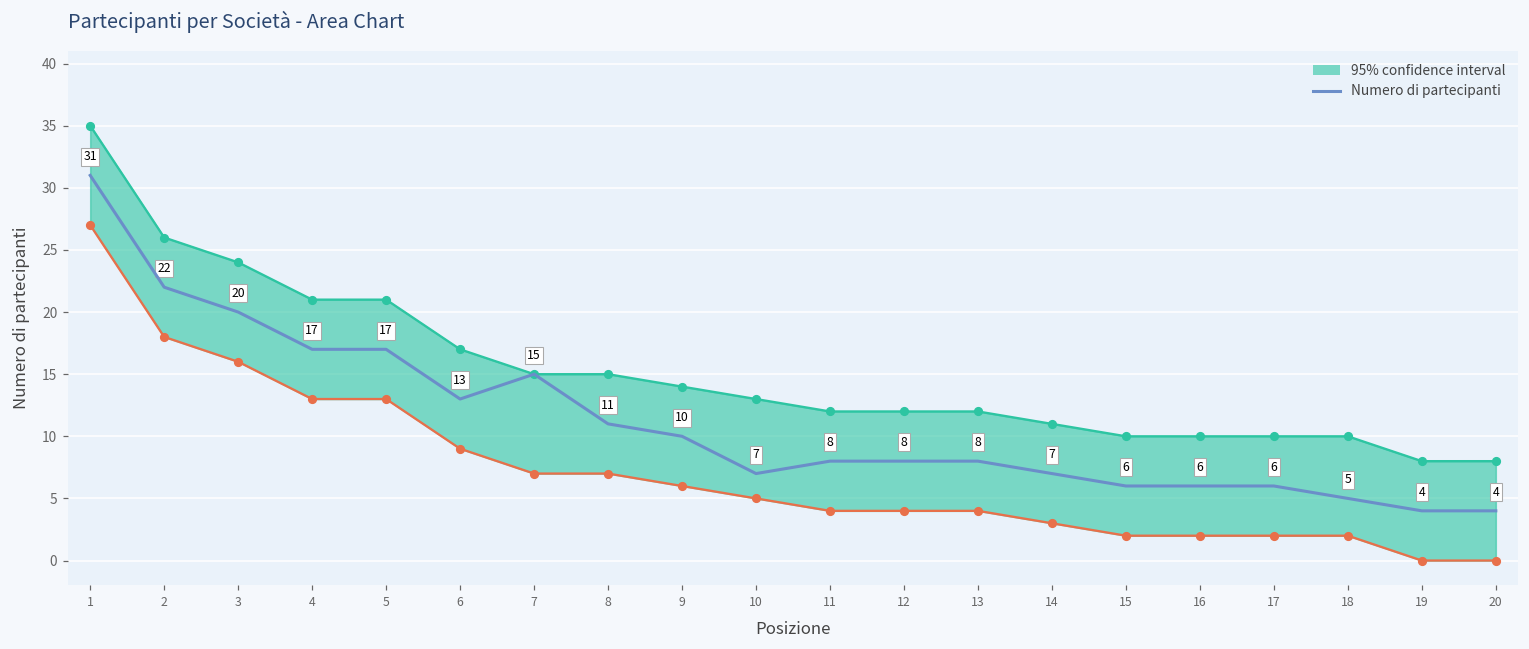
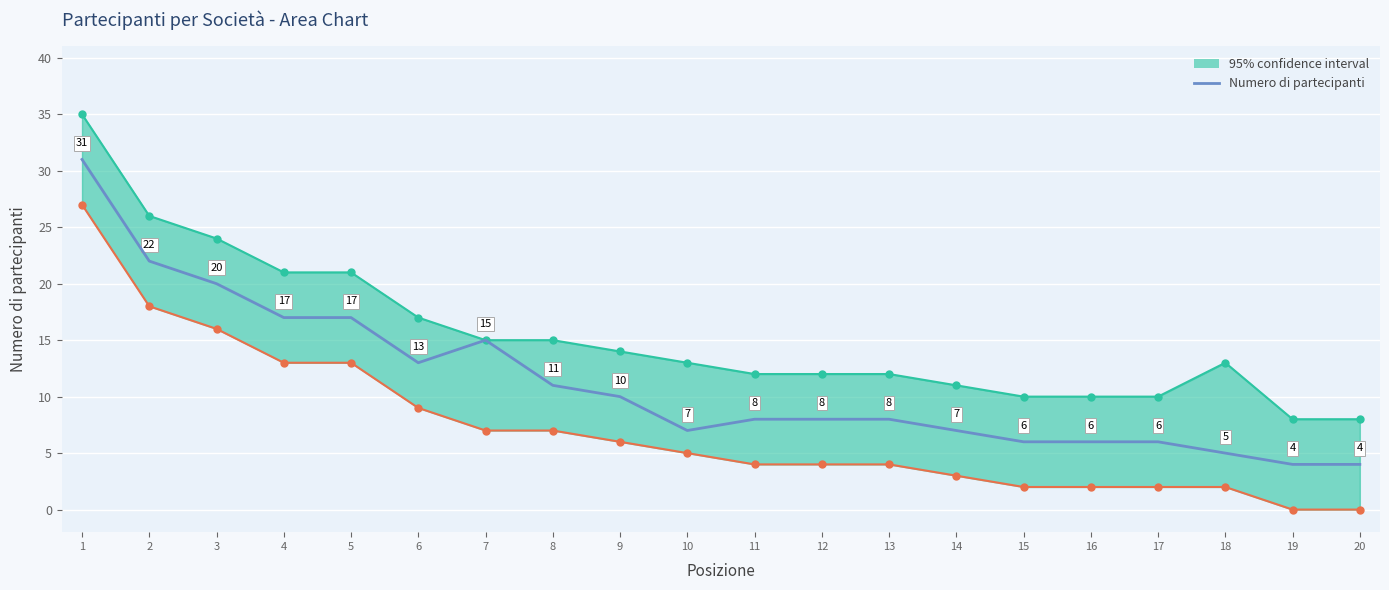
95% confidence interval, 18: 10 -> 13
